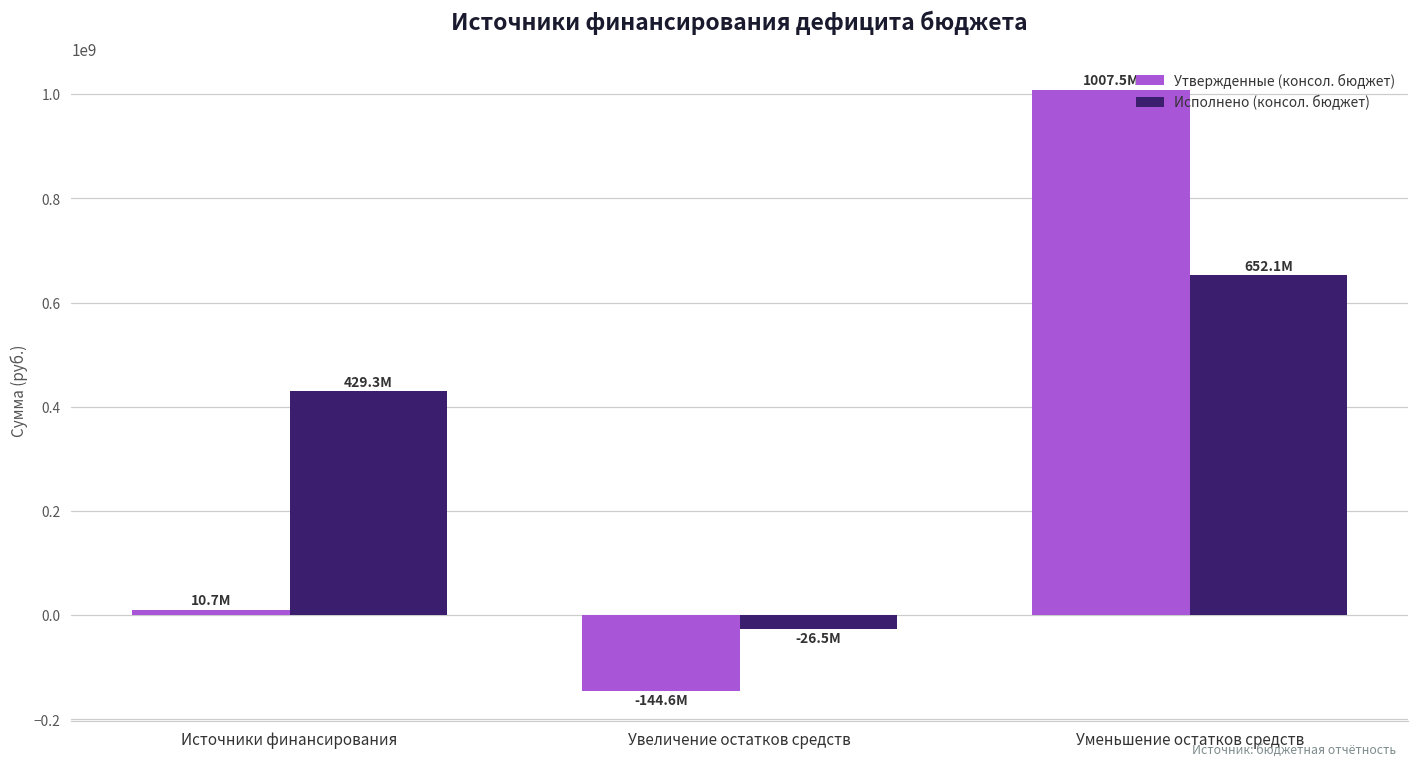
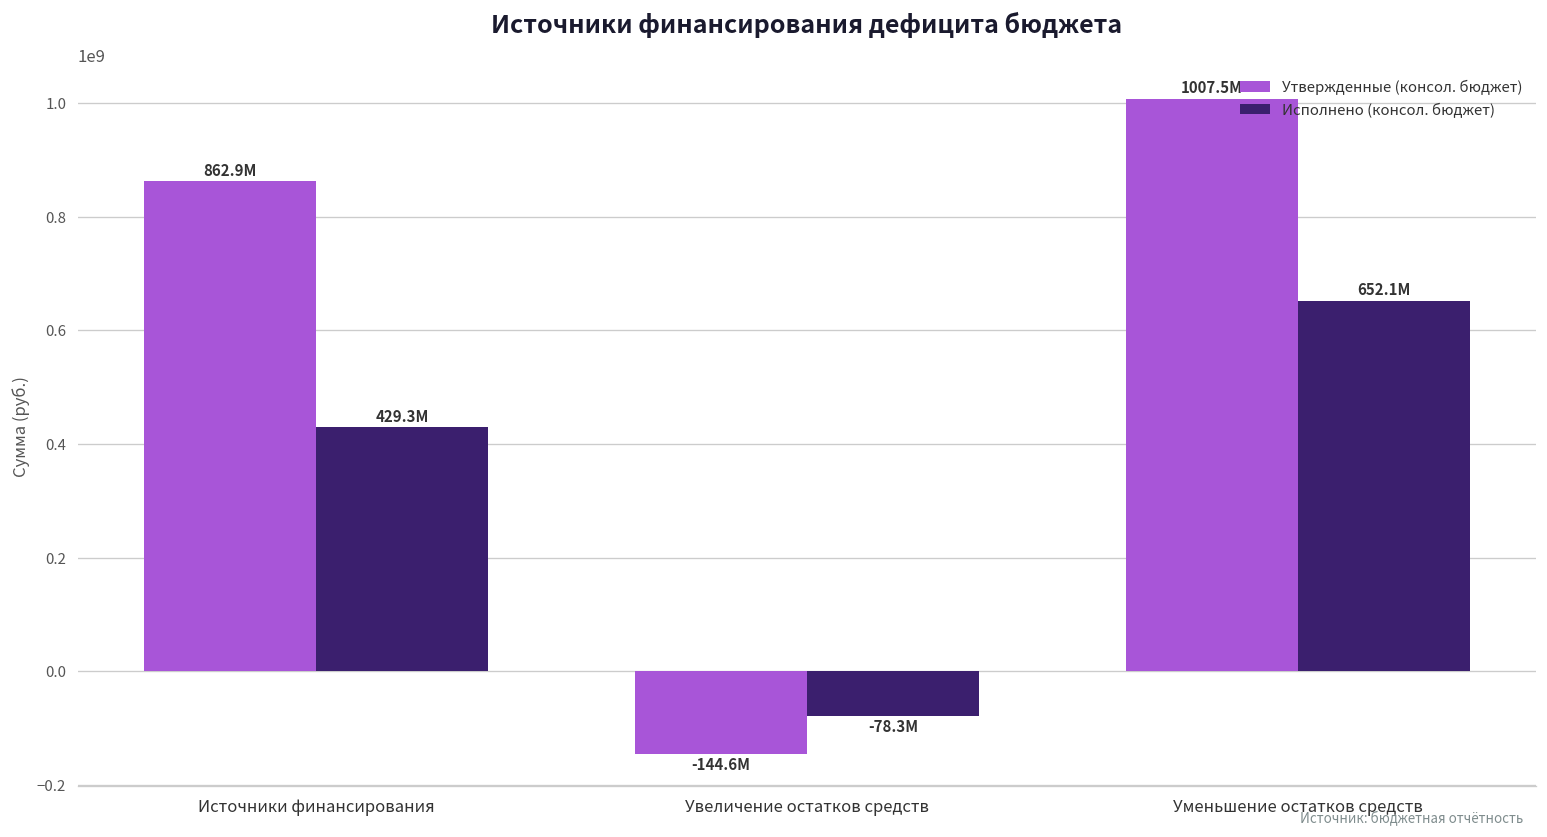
Утвержденные (консол. бюджет), Источники финансирования: 10.7M -> 862.9M
Исполнено (консол. бюджет), Увеличение остатков средств: -26.5M -> -78.3M
